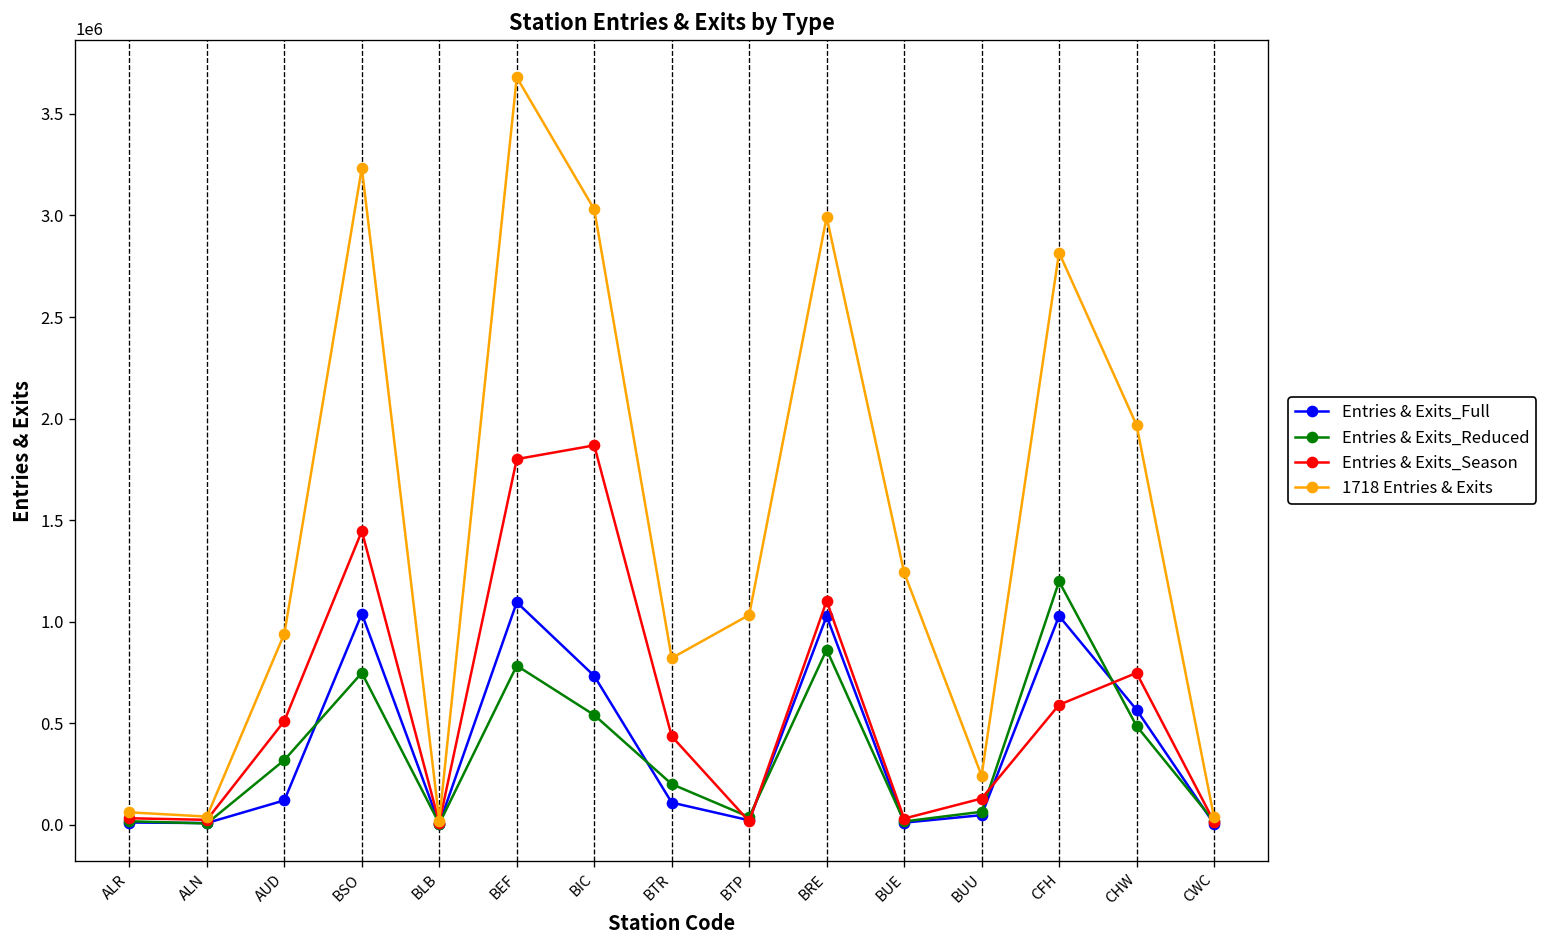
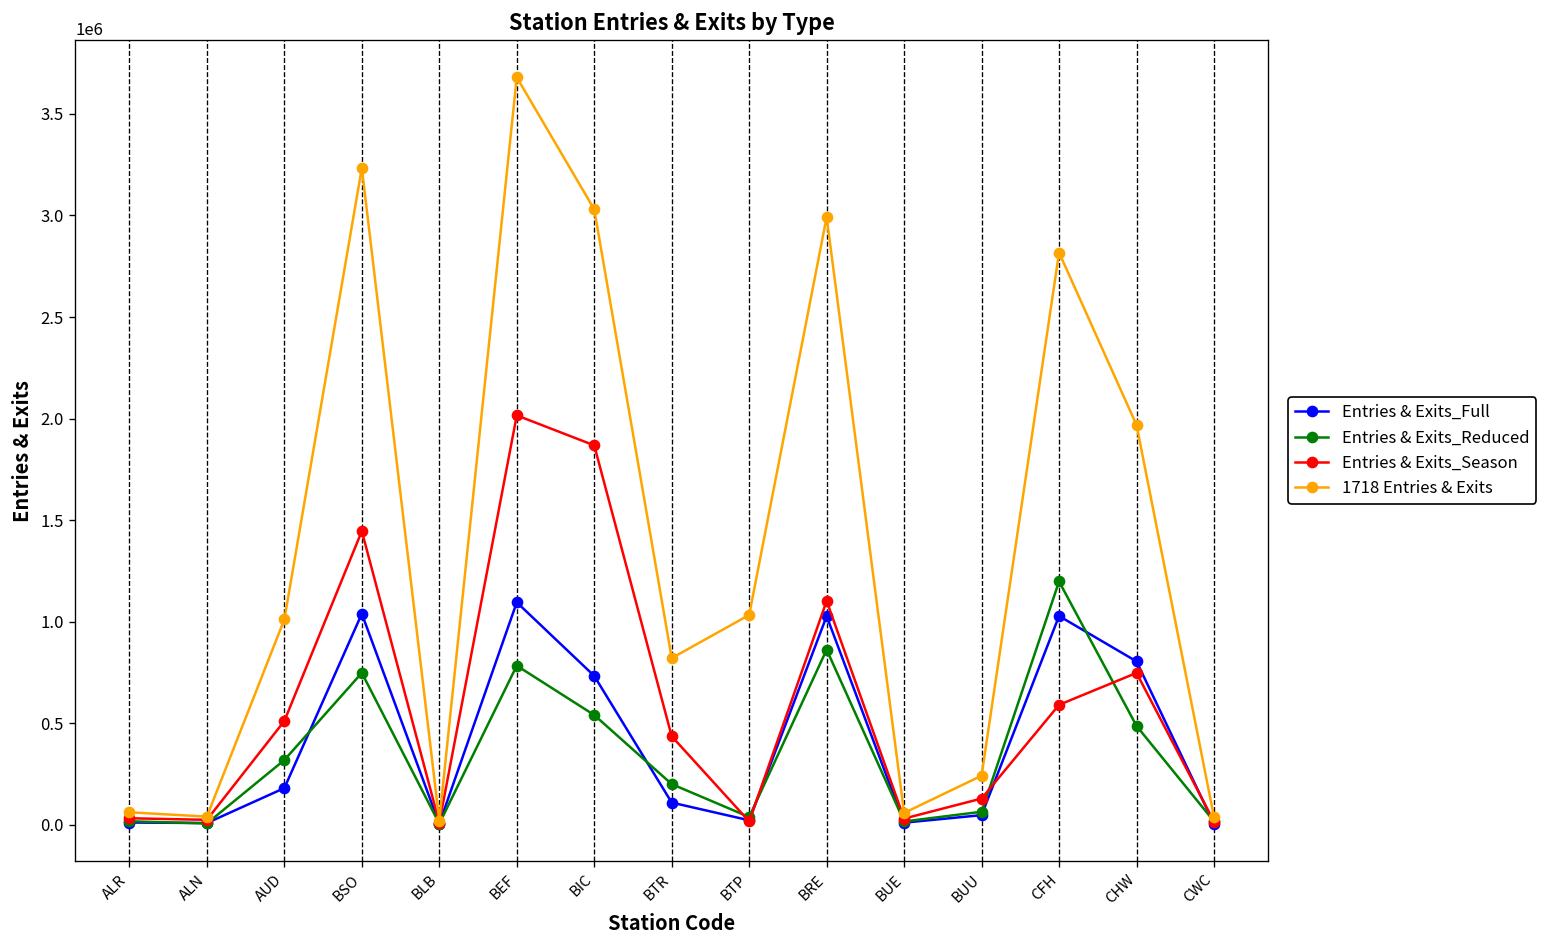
Entries & Exits_Full, AUD: 120000 -> 180000
1718 Entries & Exits, AUD: 940000 -> 1010000
Entries & Exits_Season, BEF: 1800000 -> 2020000
1718 Entries & Exits, BUE: 1240000 -> 60000
Entries & Exits_Full, CHW: 570000 -> 800000
